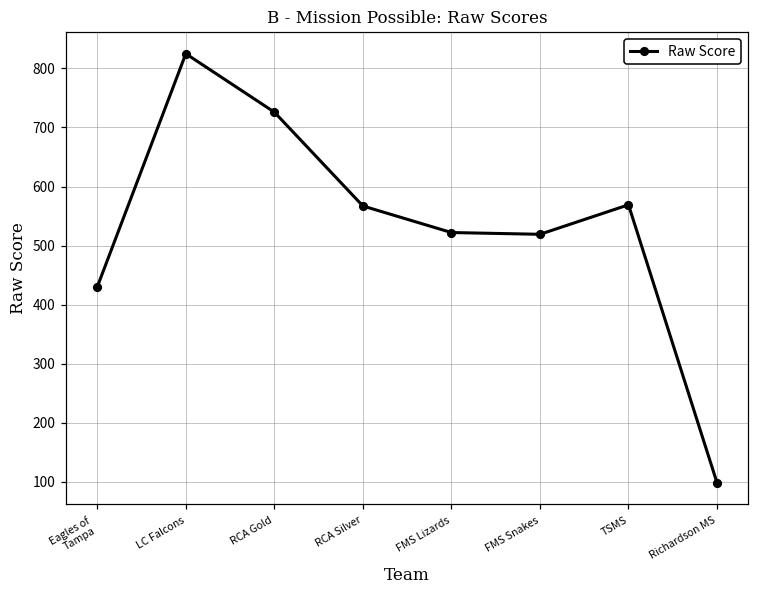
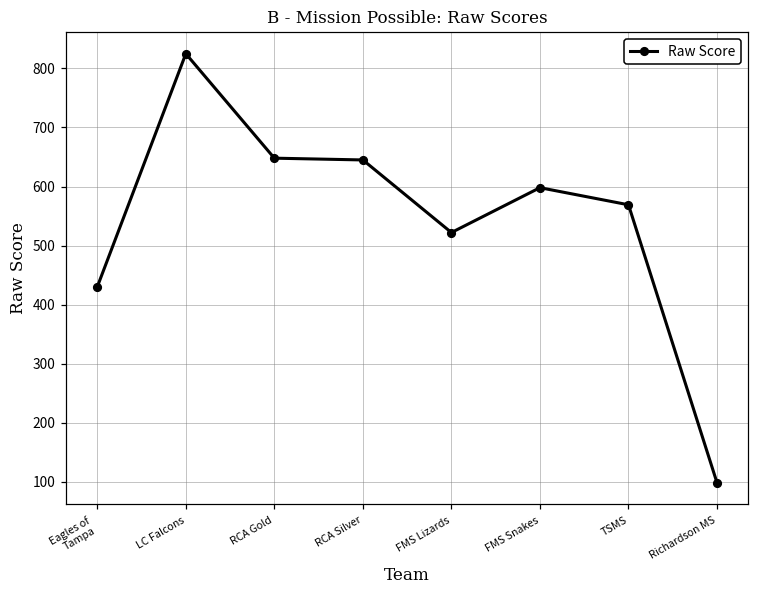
RCA Gold: 730 -> 650
RCA Silver: 570 -> 650
FMS Snakes: 520 -> 600
